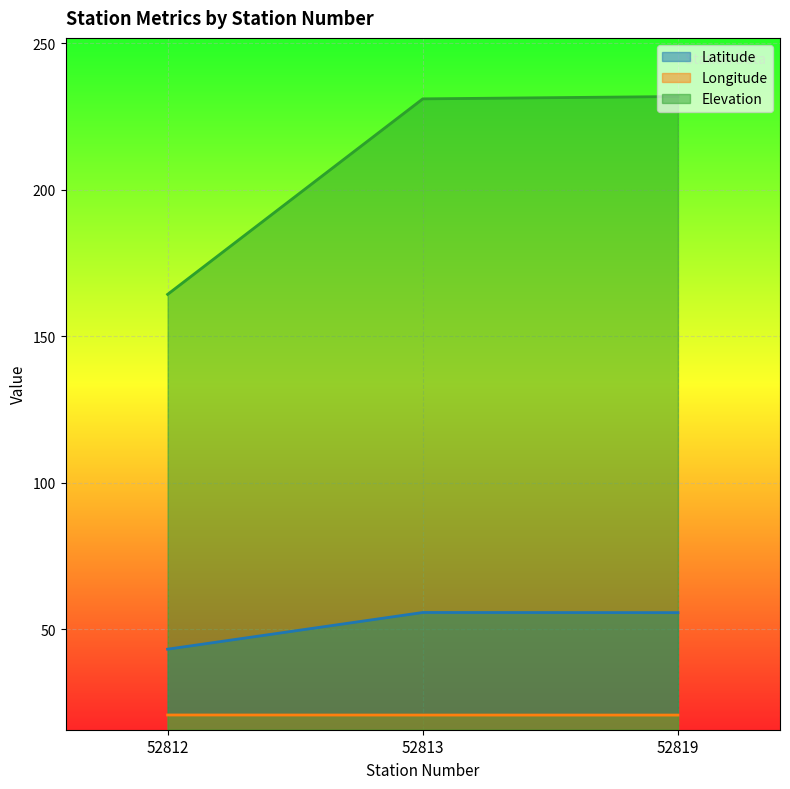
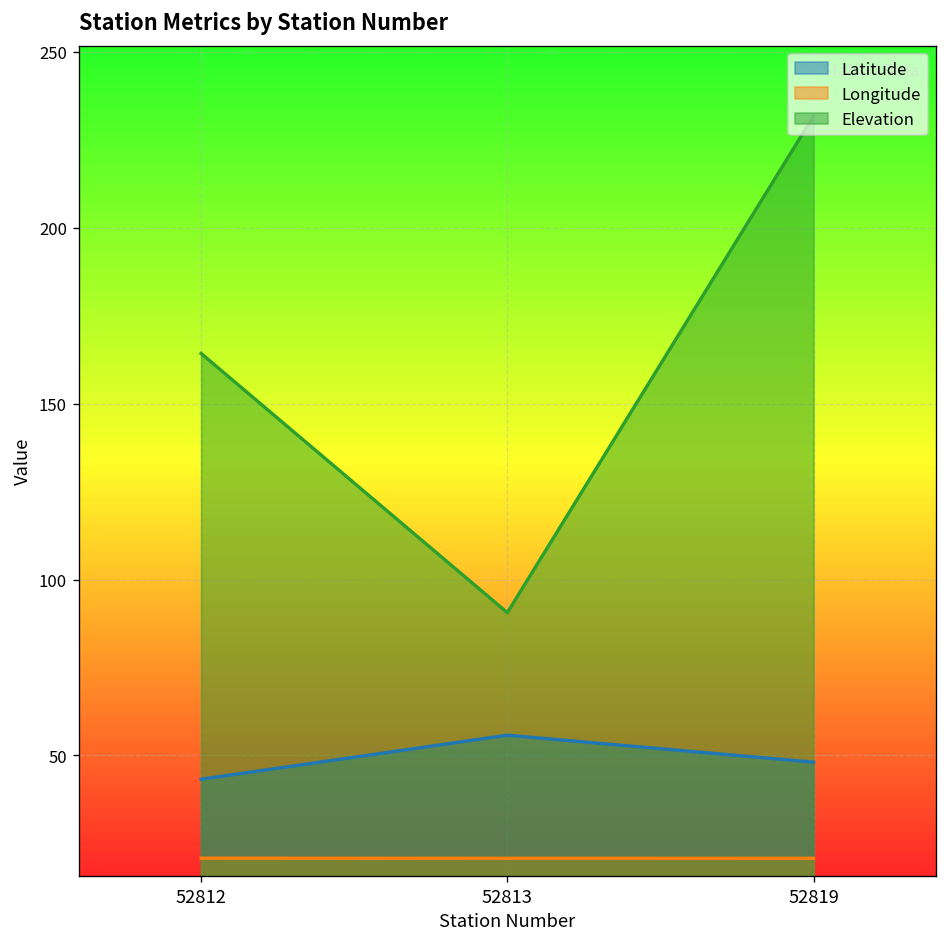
Elevation, 52813: 231 -> 91
Latitude, 52819: 56 -> 48
